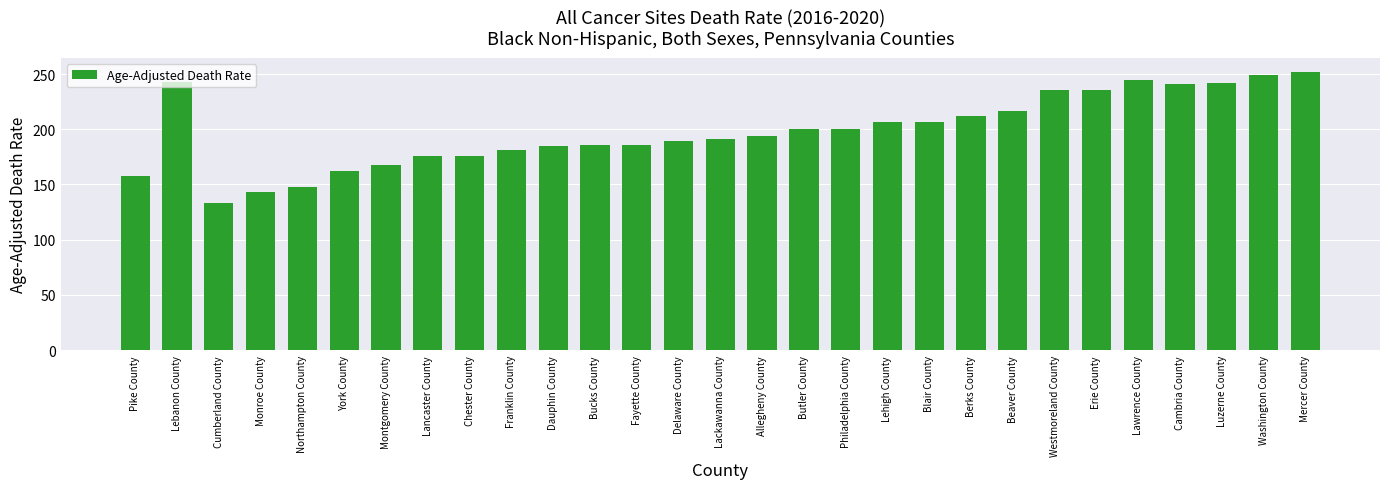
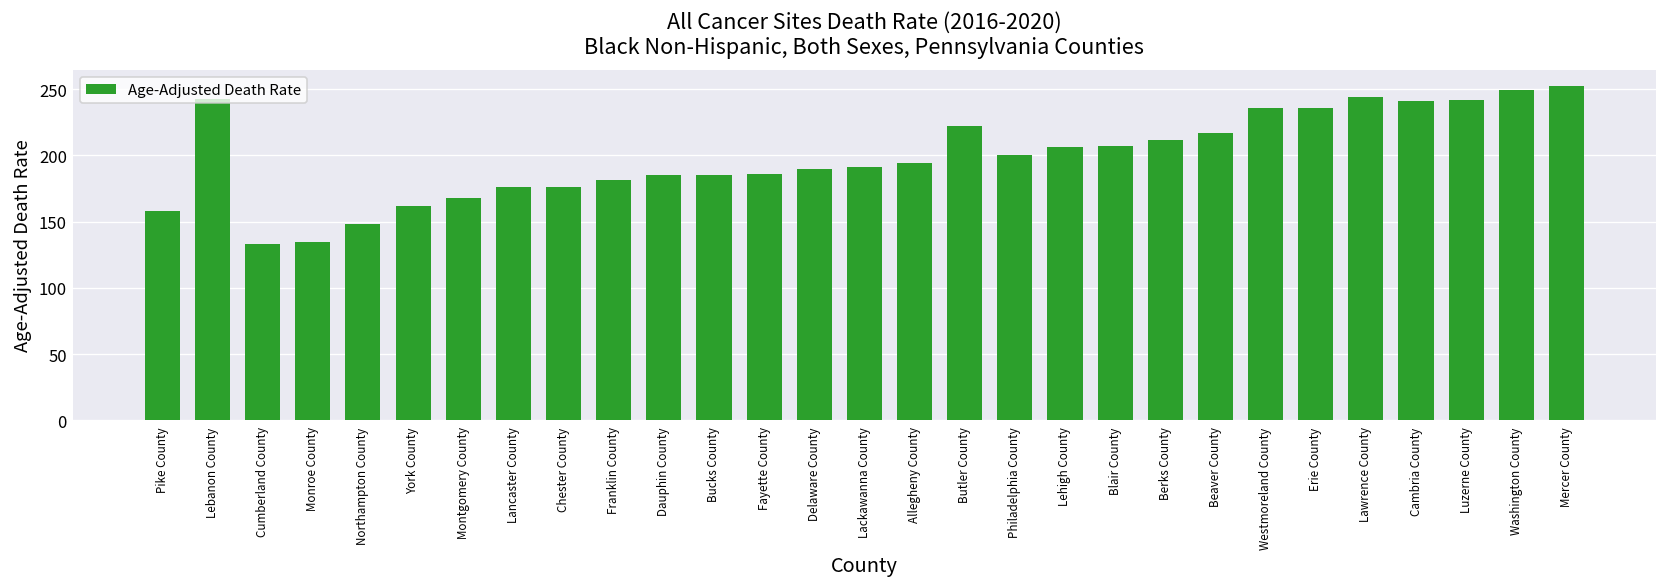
Monroe County: 143 -> 135
Butler County: 200 -> 222
